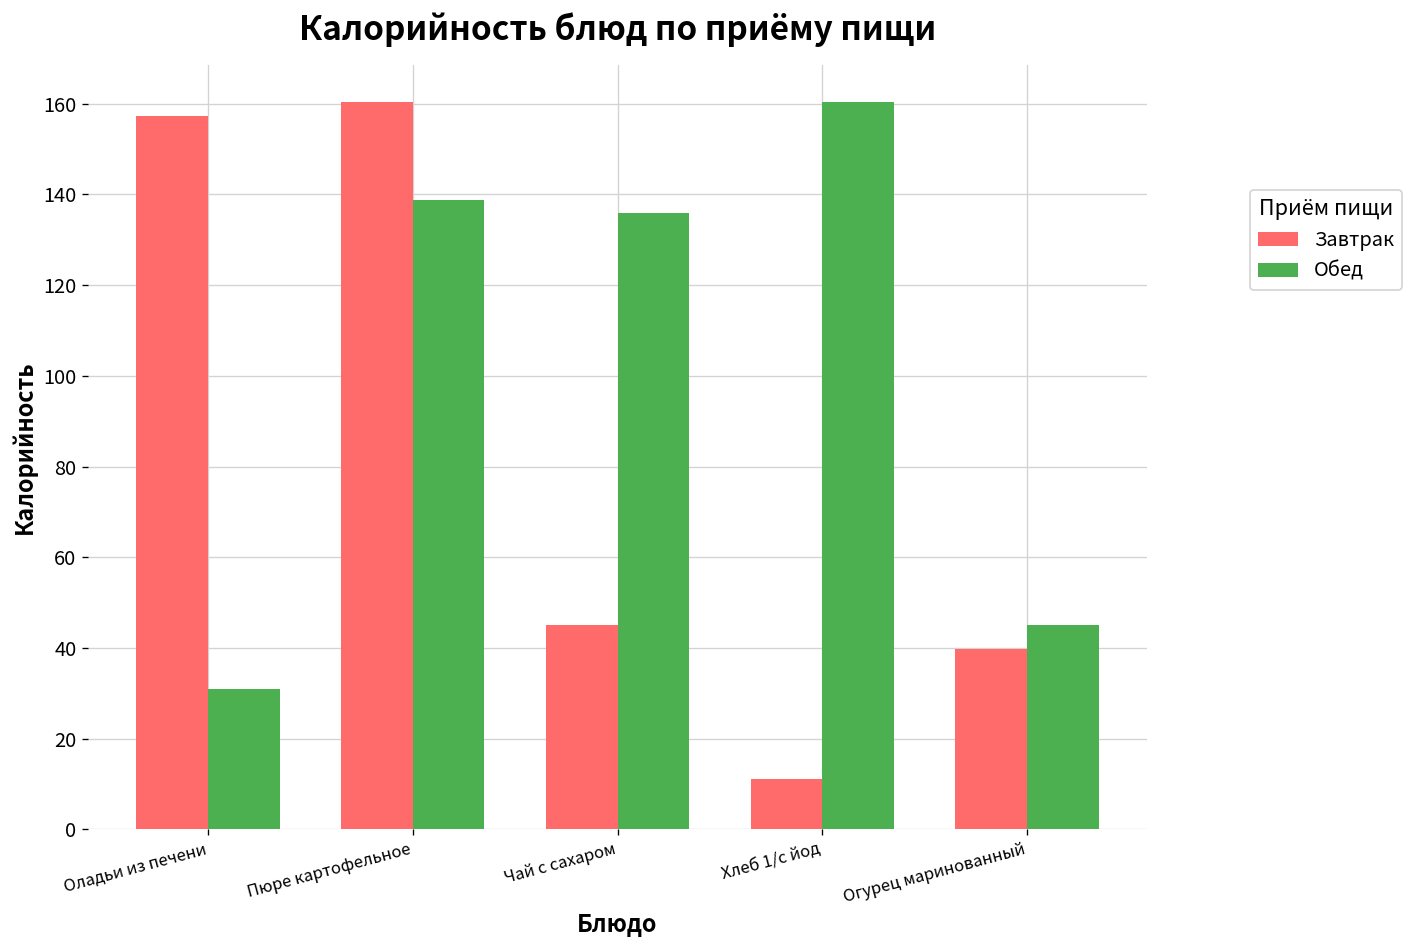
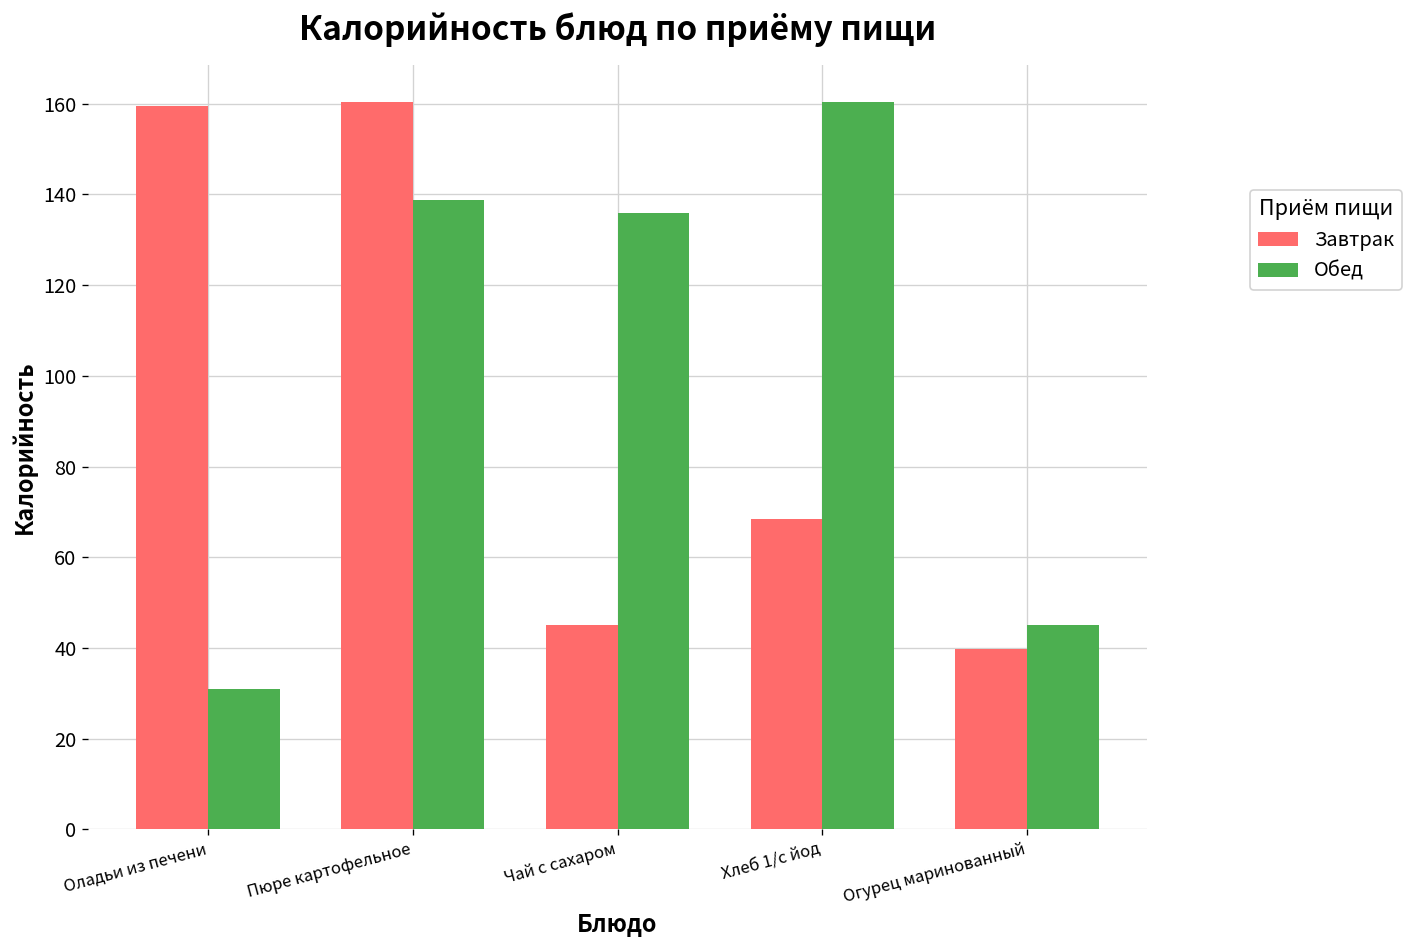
Завтрак, Оладьи из печени: 157 -> 160
Завтрак, Хлеб 1/с йод: 11 -> 68
